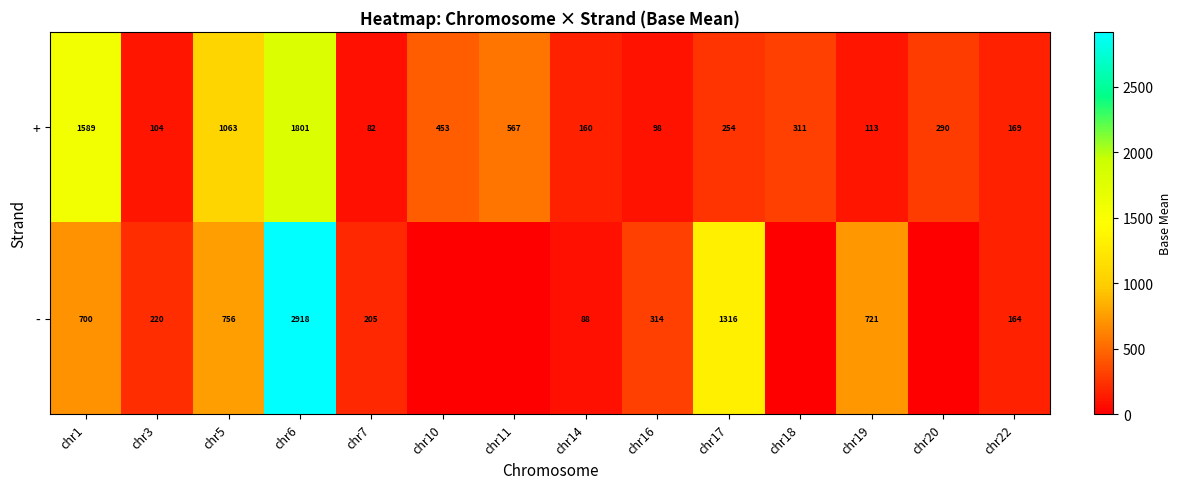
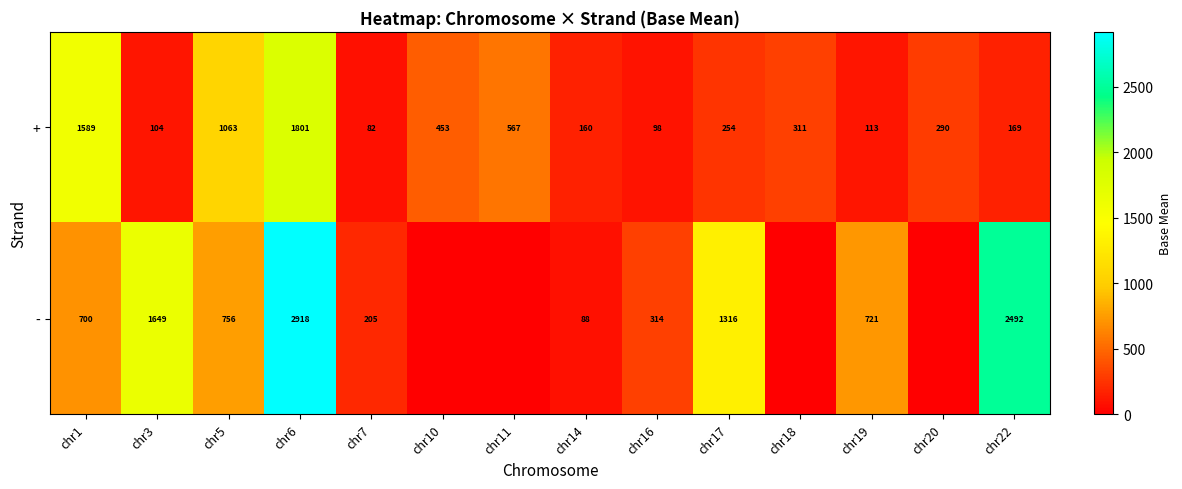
-, chr3: 220 -> 1649
-, chr22: 164 -> 2492
